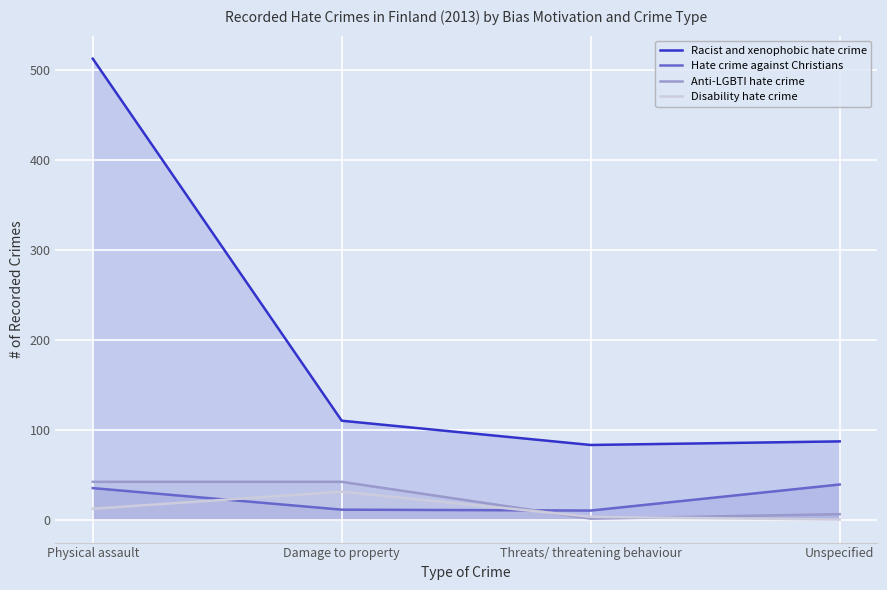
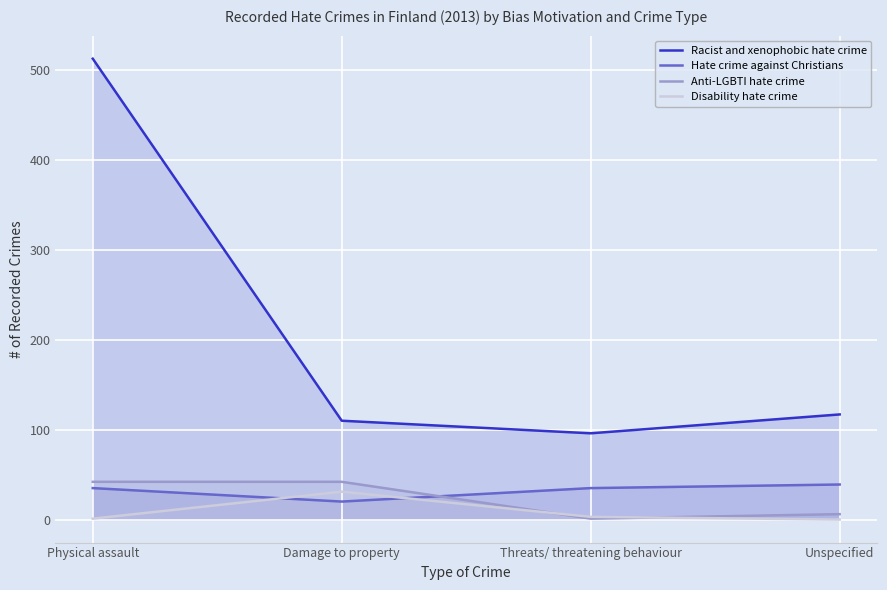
Disability hate crime, Physical assault: 10 -> 0
Hate crime against Christians, Damage to property: 10 -> 20
Racist and xenophobic hate crime, Threats/ threatening behaviour: 80 -> 100
Hate crime against Christians, Threats/ threatening behaviour: 10 -> 40
Racist and xenophobic hate crime, Unspecified: 90 -> 120
